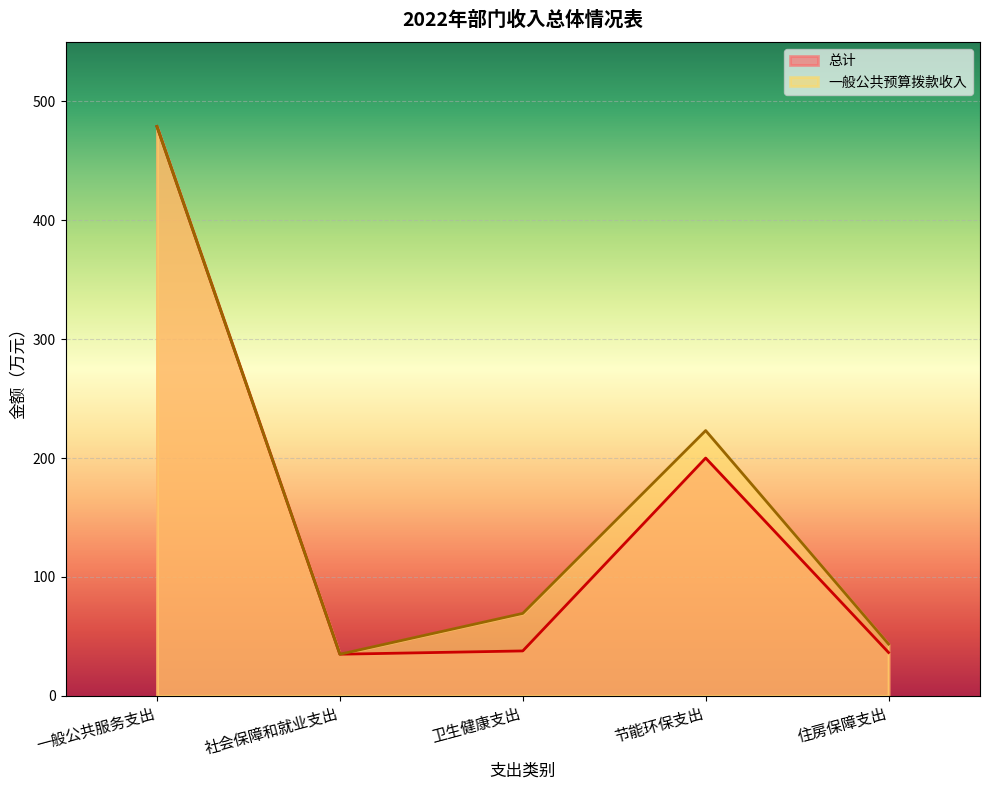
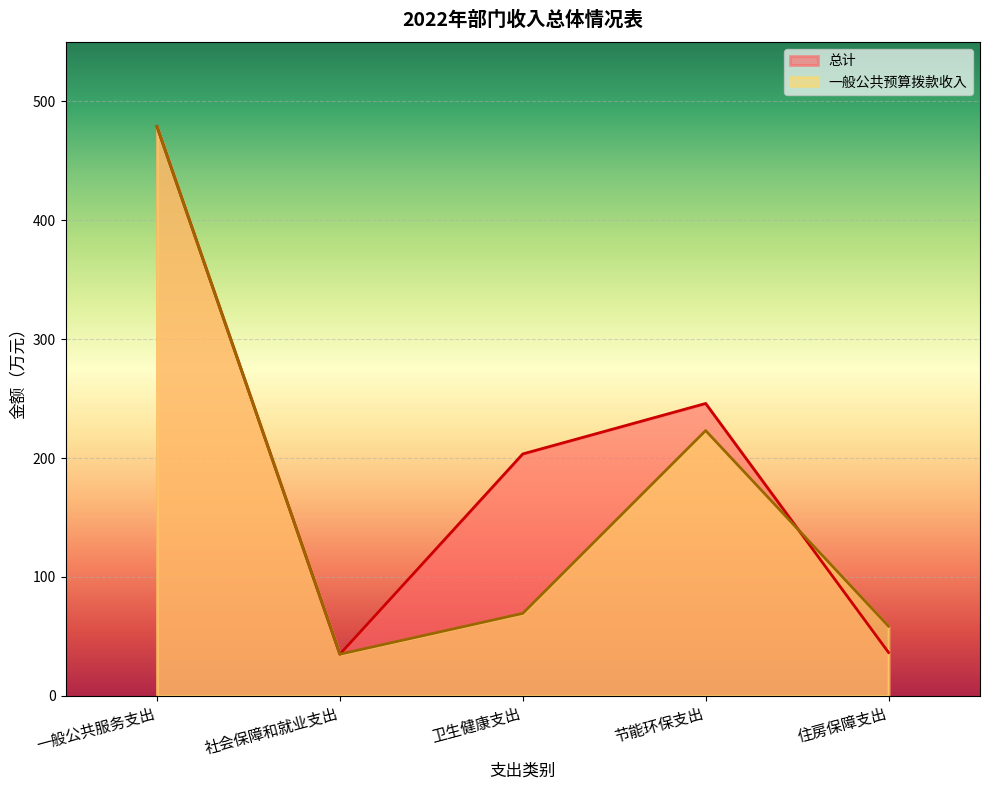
总计, 卫生健康支出: 38 -> 203
总计, 节能环保支出: 200 -> 246
一般公共预算拨款收入, 住房保障支出: 44 -> 59
